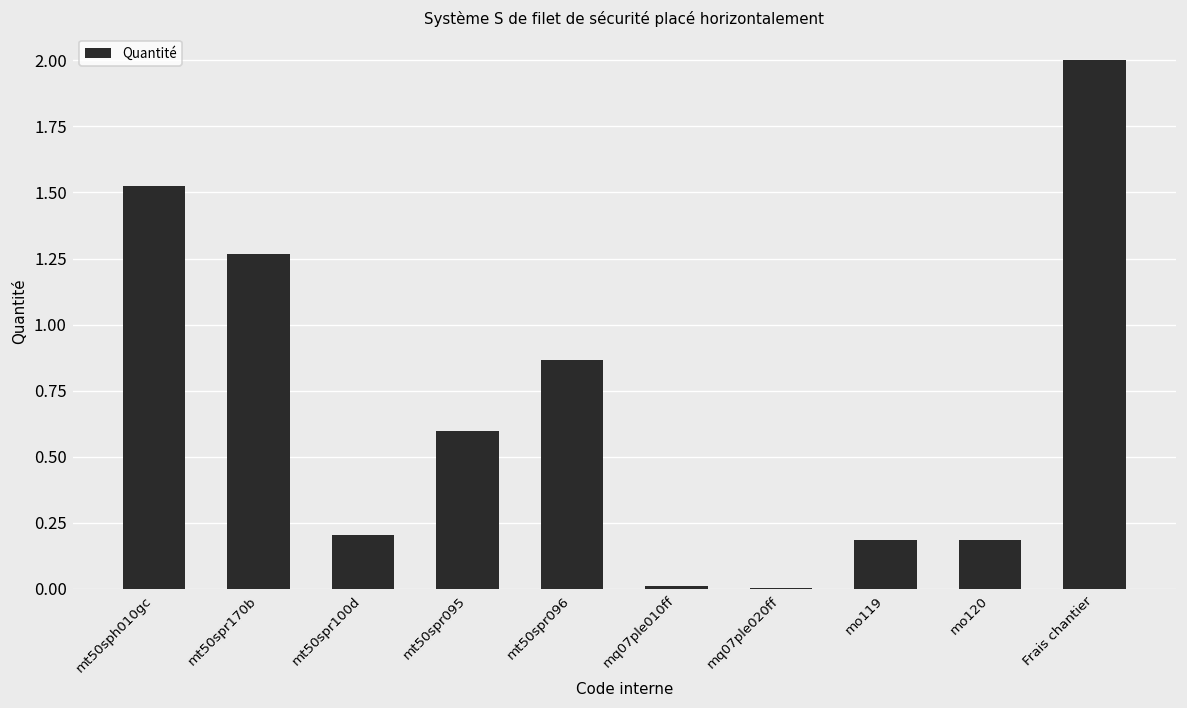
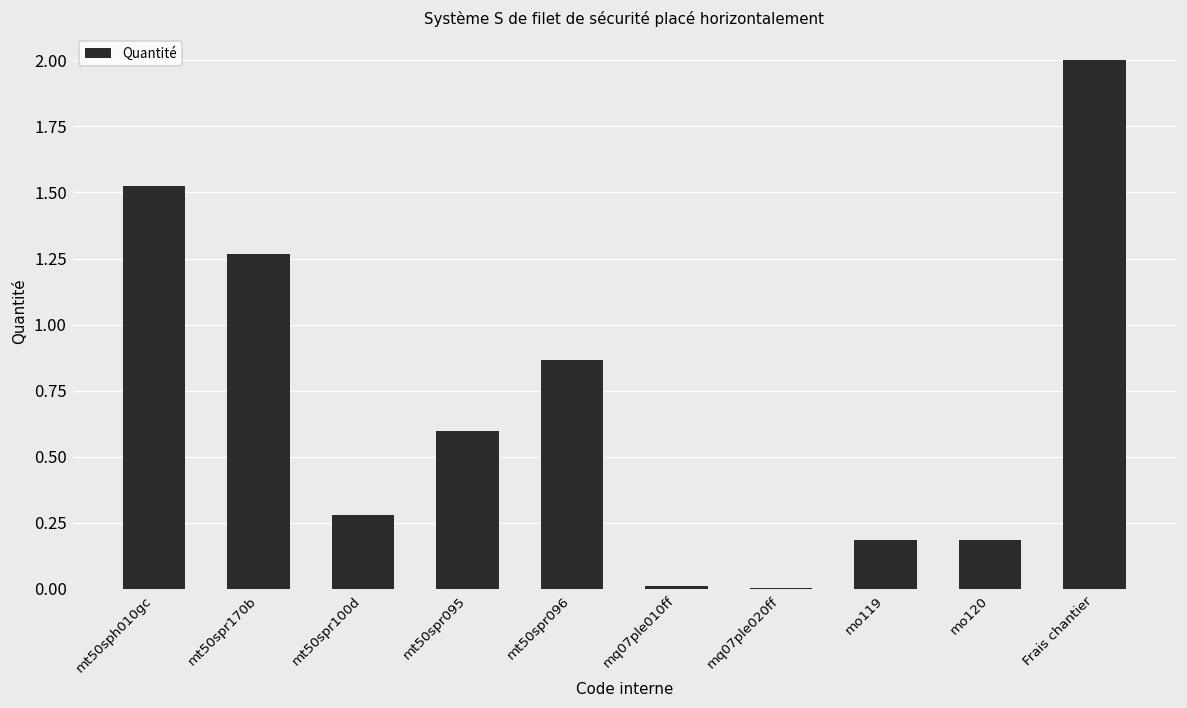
mt50spr100d: 0.20 -> 0.28
